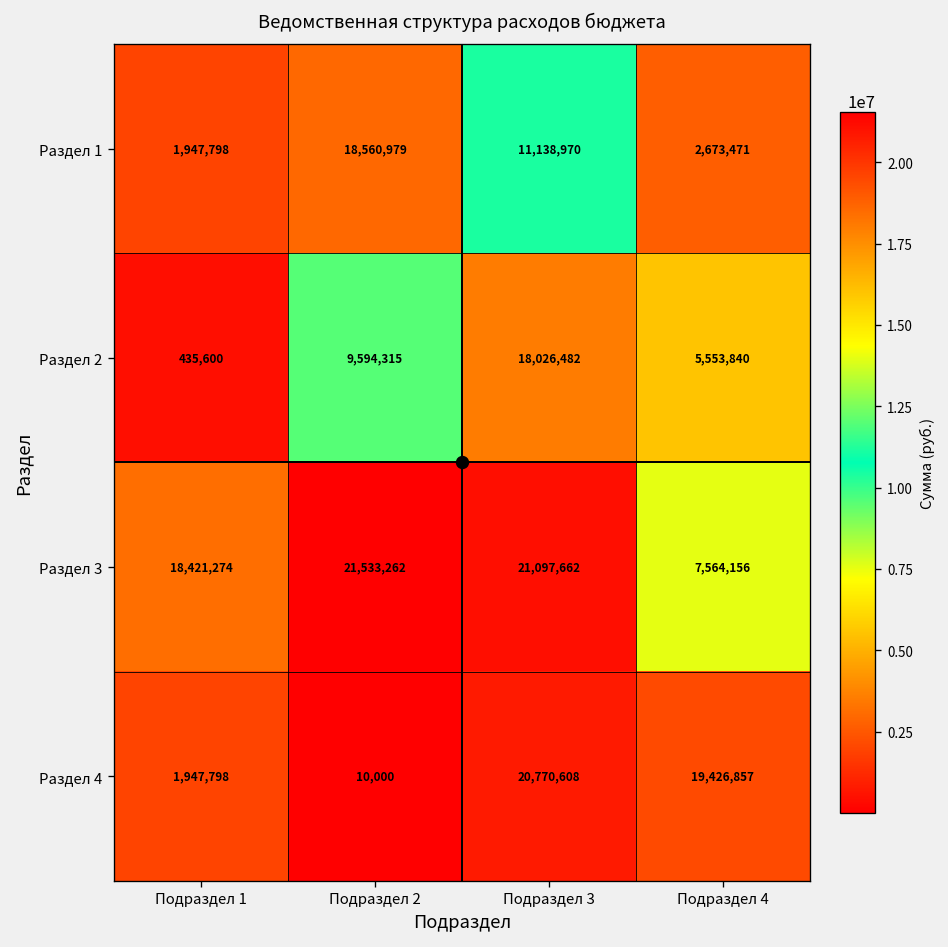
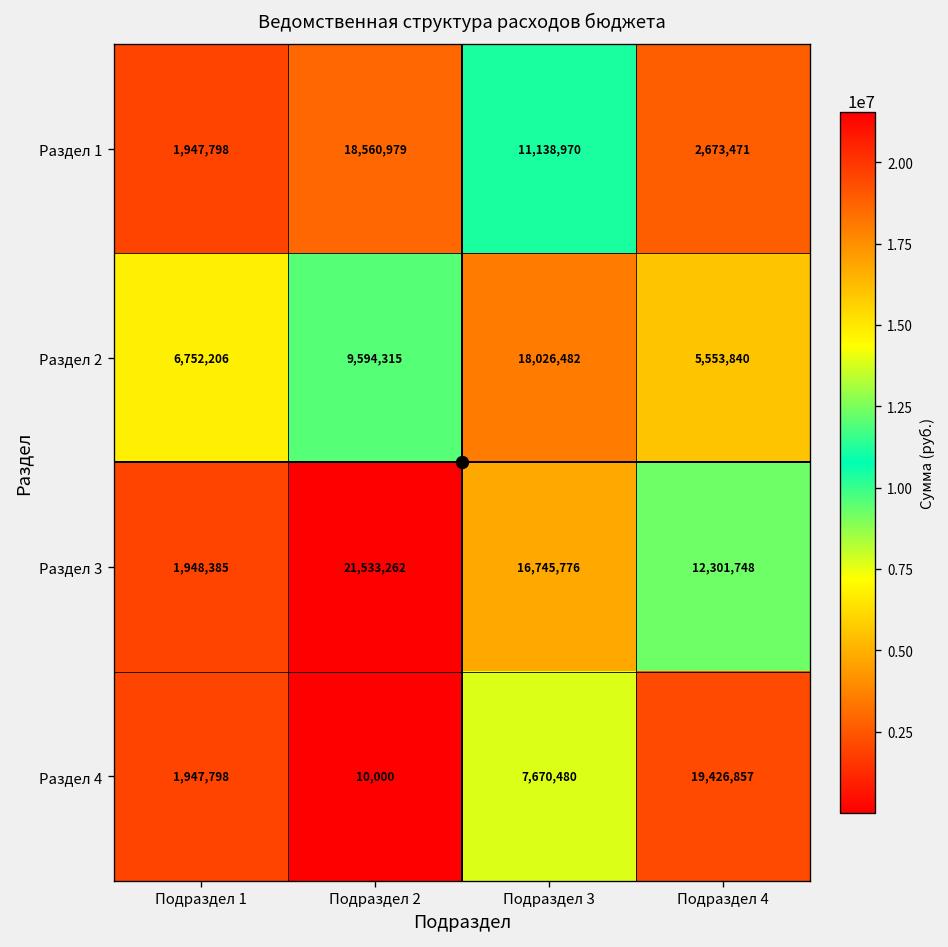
Раздел 2, Подраздел 1: 435,600 -> 6,752,206
Раздел 3, Подраздел 1: 18,421,274 -> 1,948,385
Раздел 3, Подраздел 3: 21,097,662 -> 16,745,776
Раздел 3, Подраздел 4: 7,564,156 -> 12,301,748
Раздел 4, Подраздел 3: 20,770,608 -> 7,670,480
